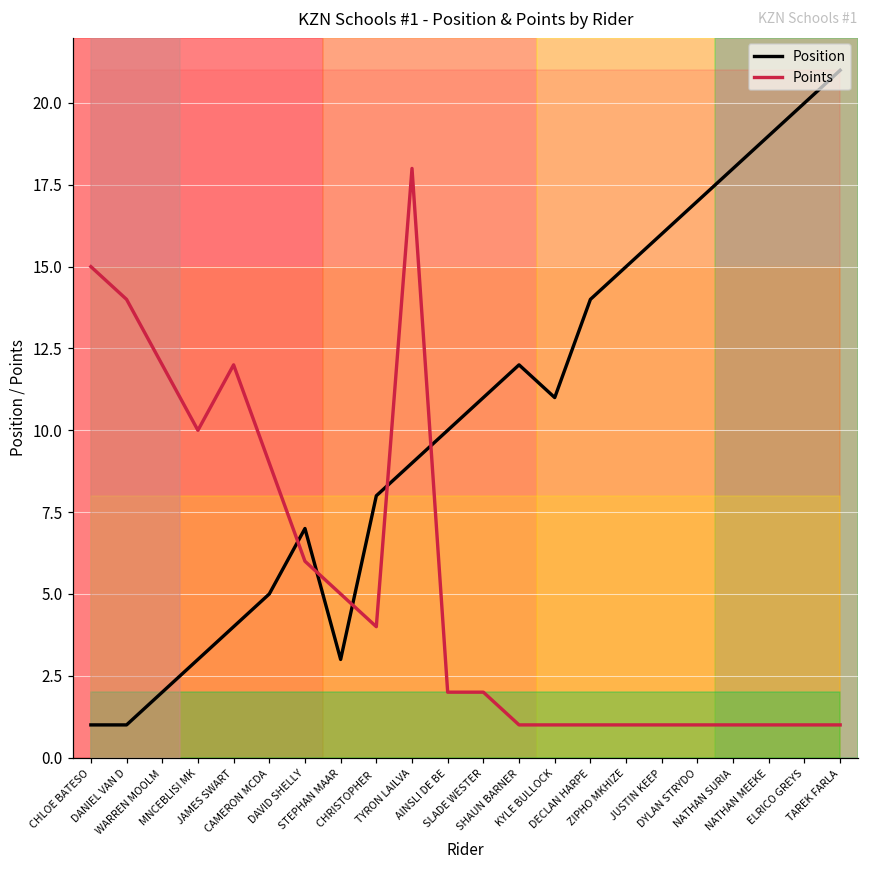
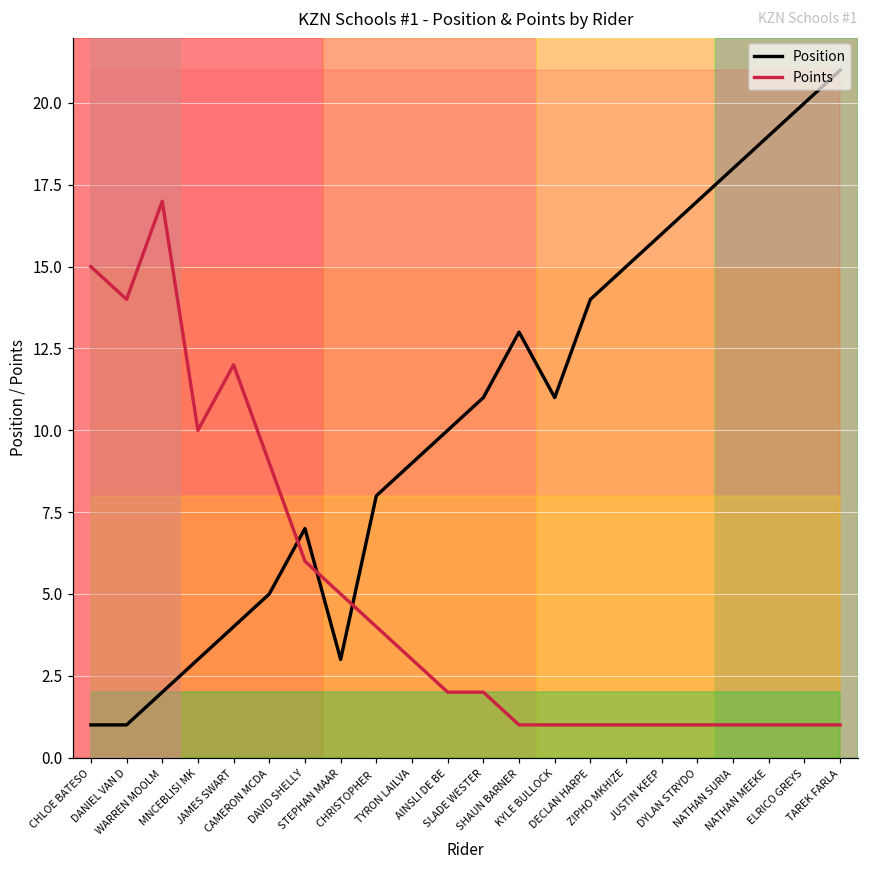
Points, WARREN MOOLM: 12 -> 17
Points, TYRON LAILVA: 18 -> 3
Position, SHAUN BARNER: 12 -> 13
